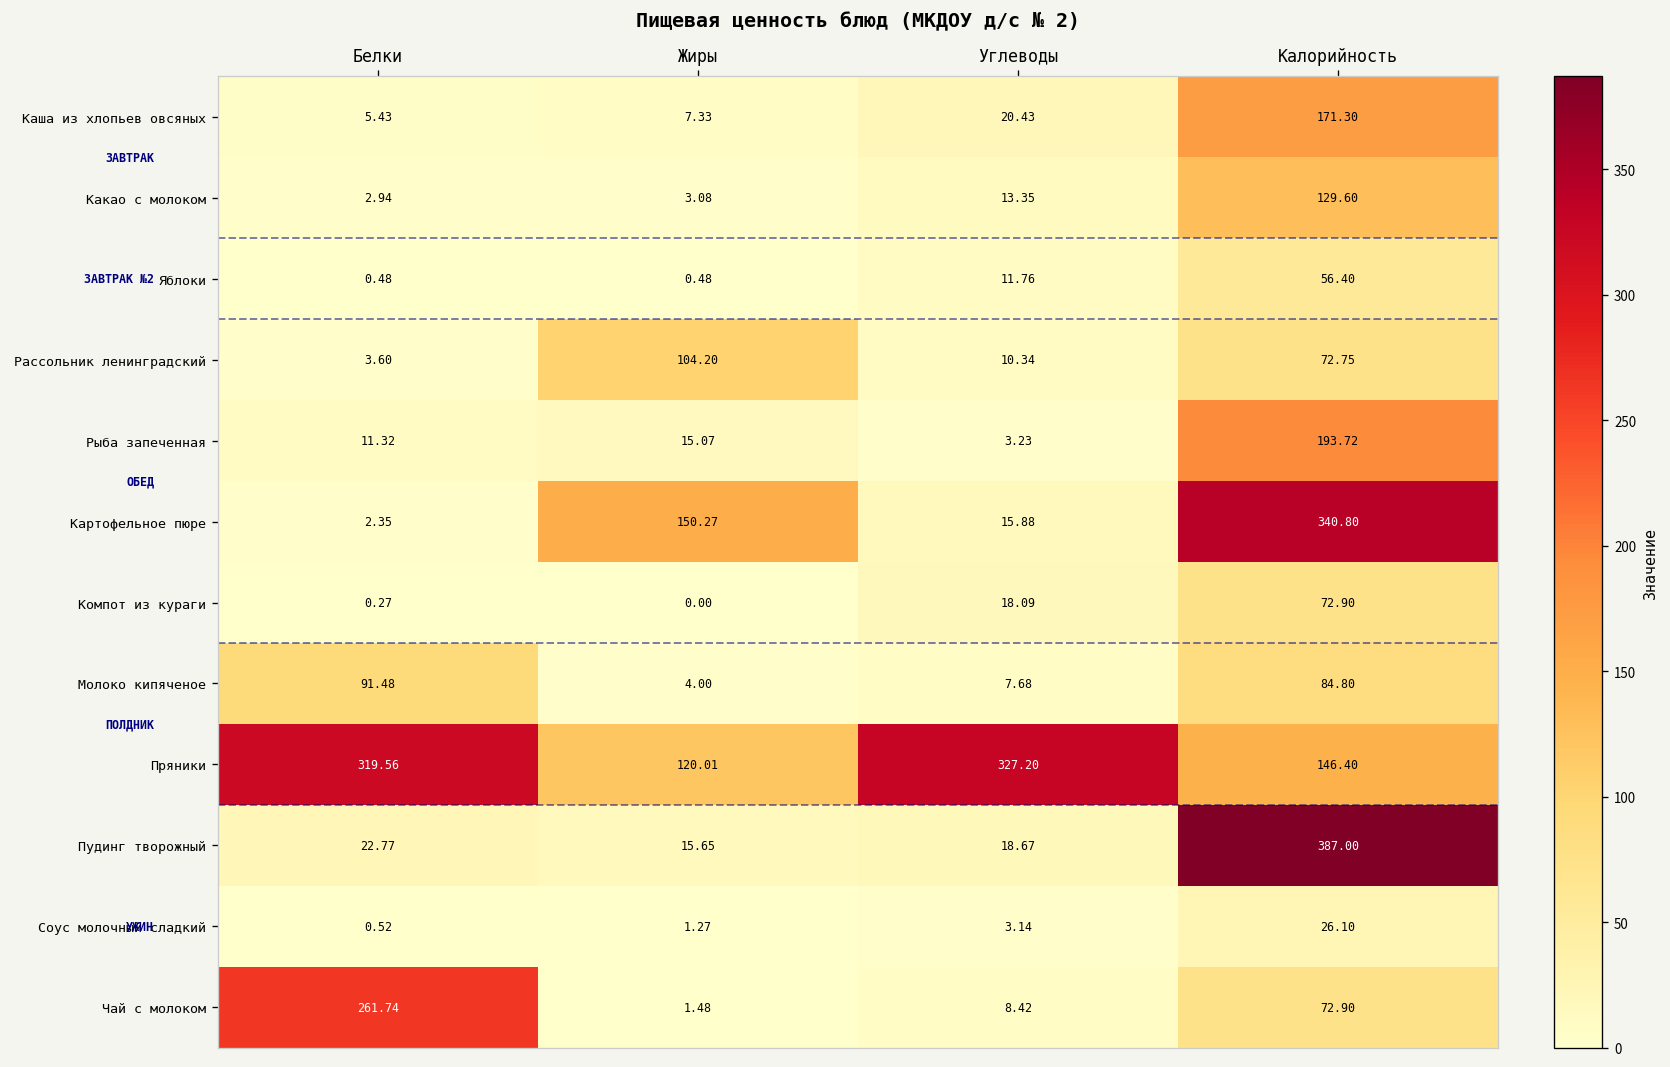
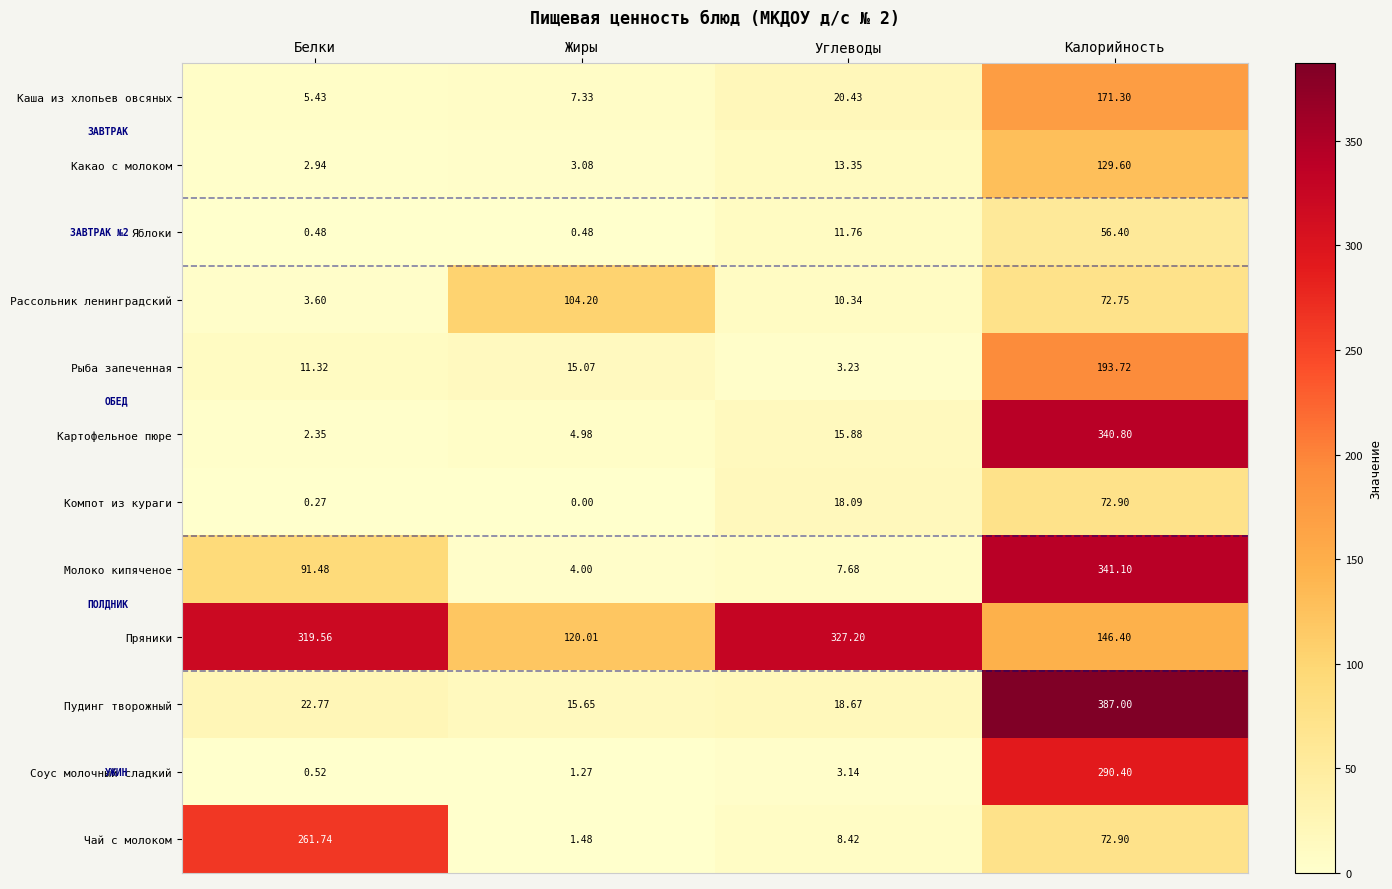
Картофельное пюре, Жиры: 150.27 -> 4.98
Молоко кипяченое, Калорийность: 84.80 -> 341.10
Соус молочный сладкий, Калорийность: 26.10 -> 290.40
